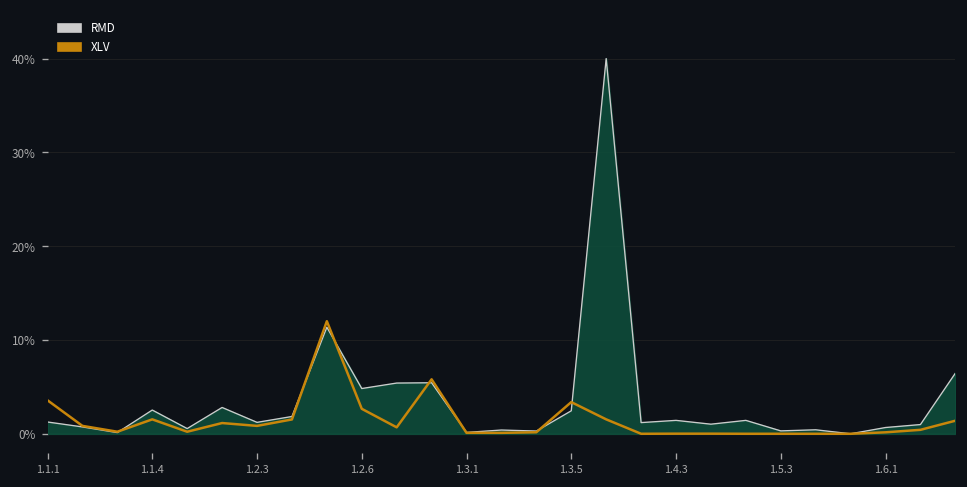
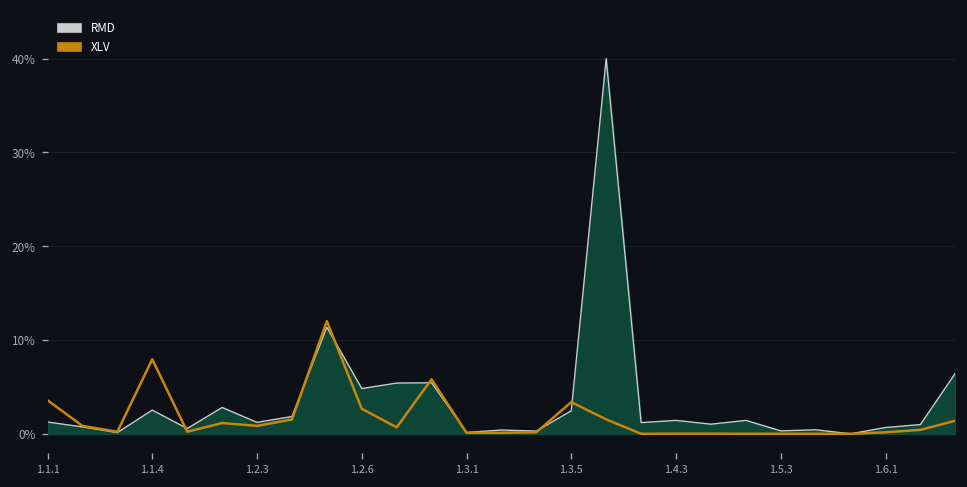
XLV, 1.1.4: 2% -> 8%
